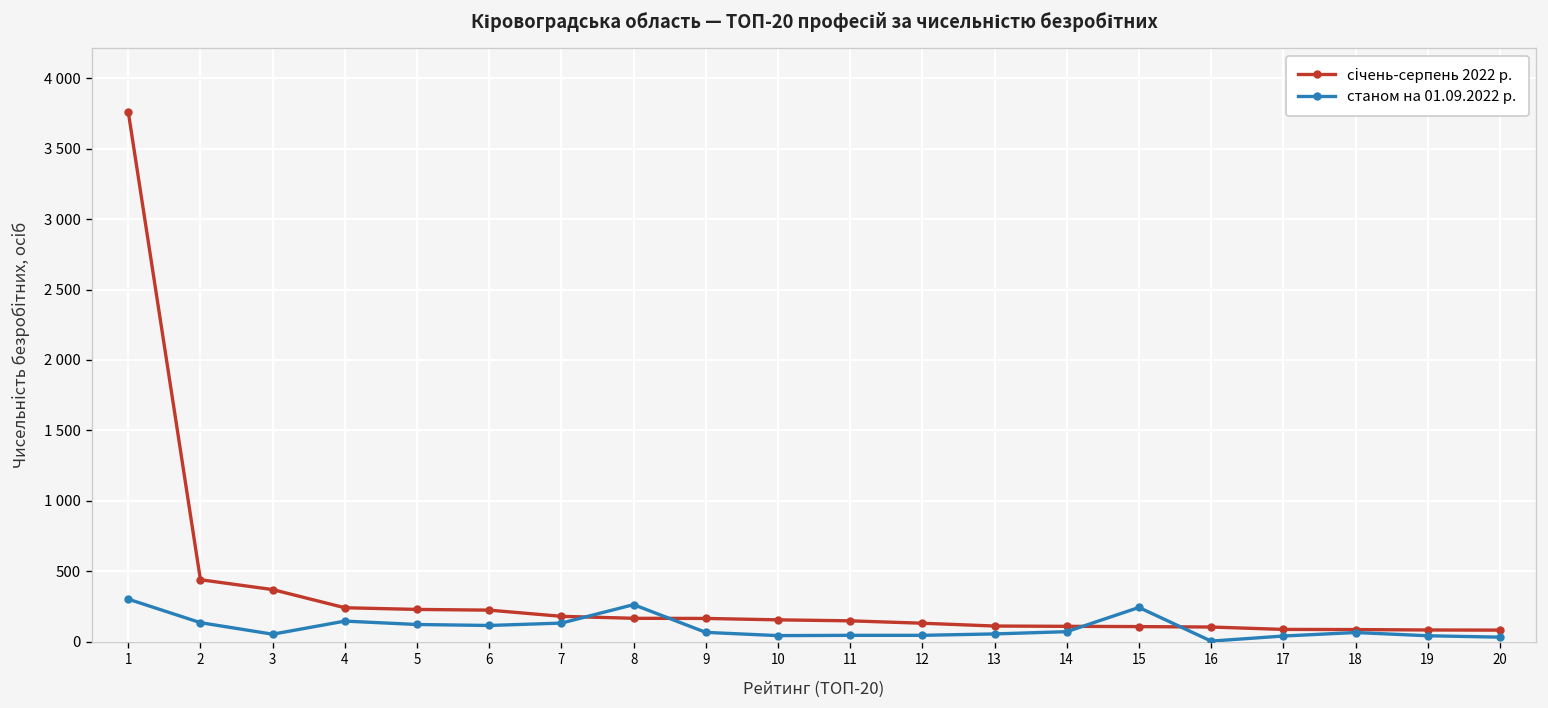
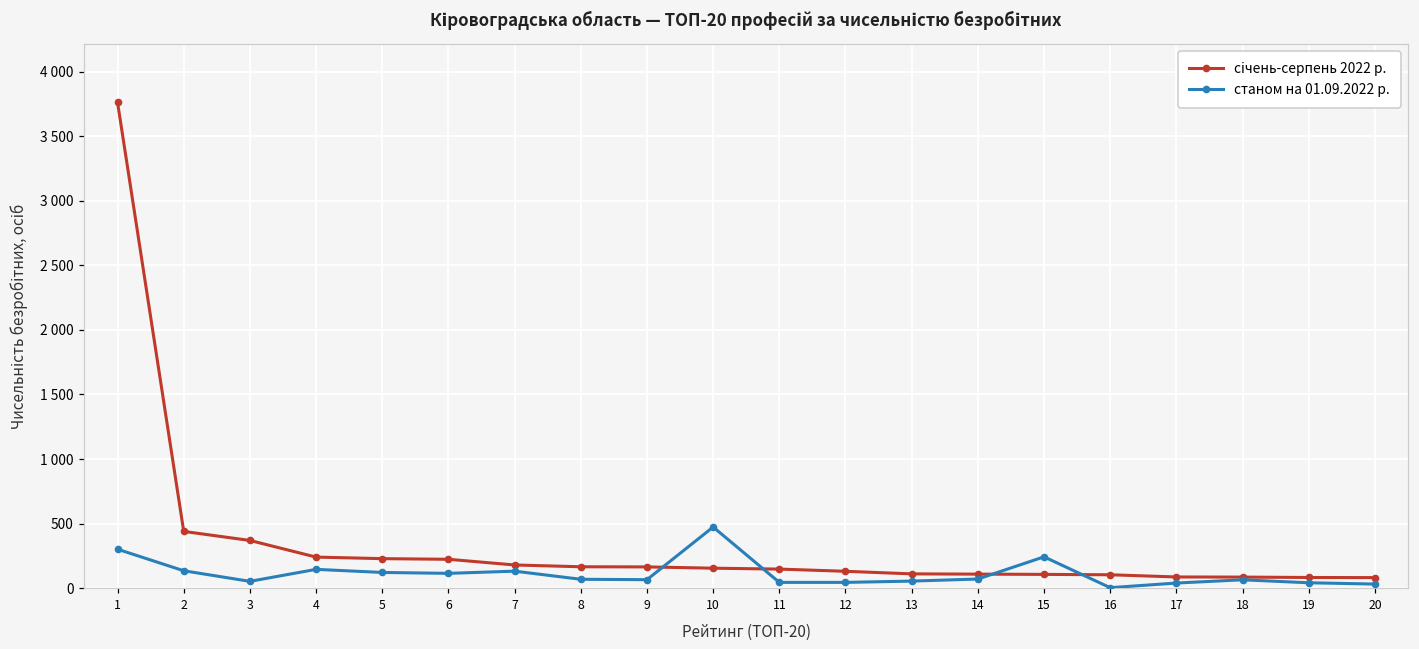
станом на 01.09.2022 р., 8: 260 -> 70
станом на 01.09.2022 р., 10: 40 -> 470
